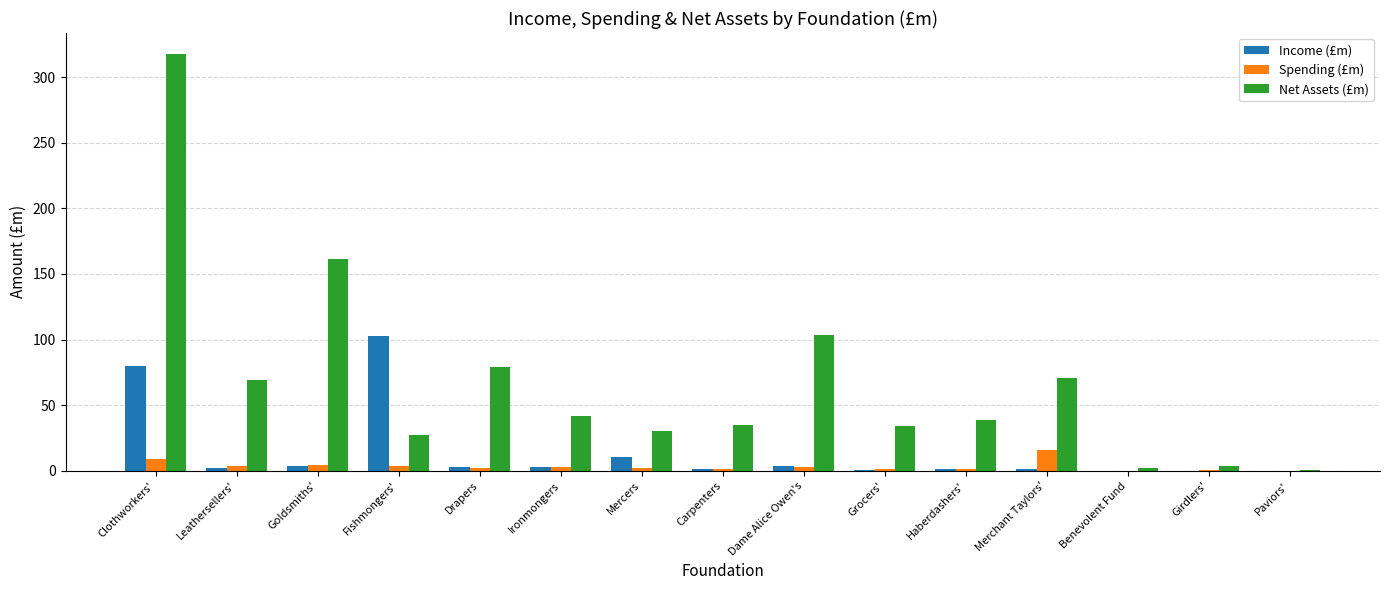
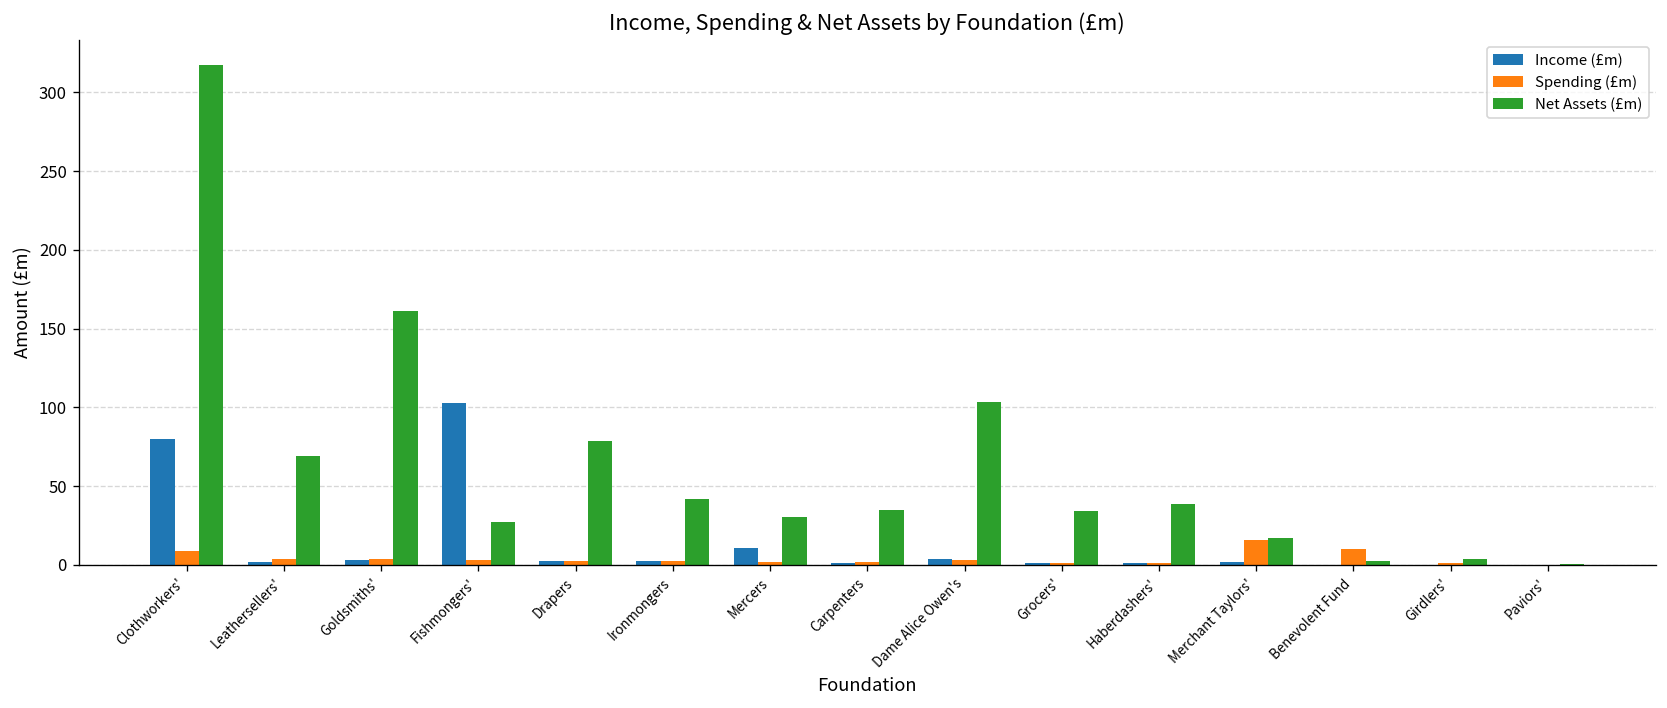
Net Assets (£m), Merchant Taylors': 71 -> 17
Spending (£m), Benevolent Fund: 0 -> 10
